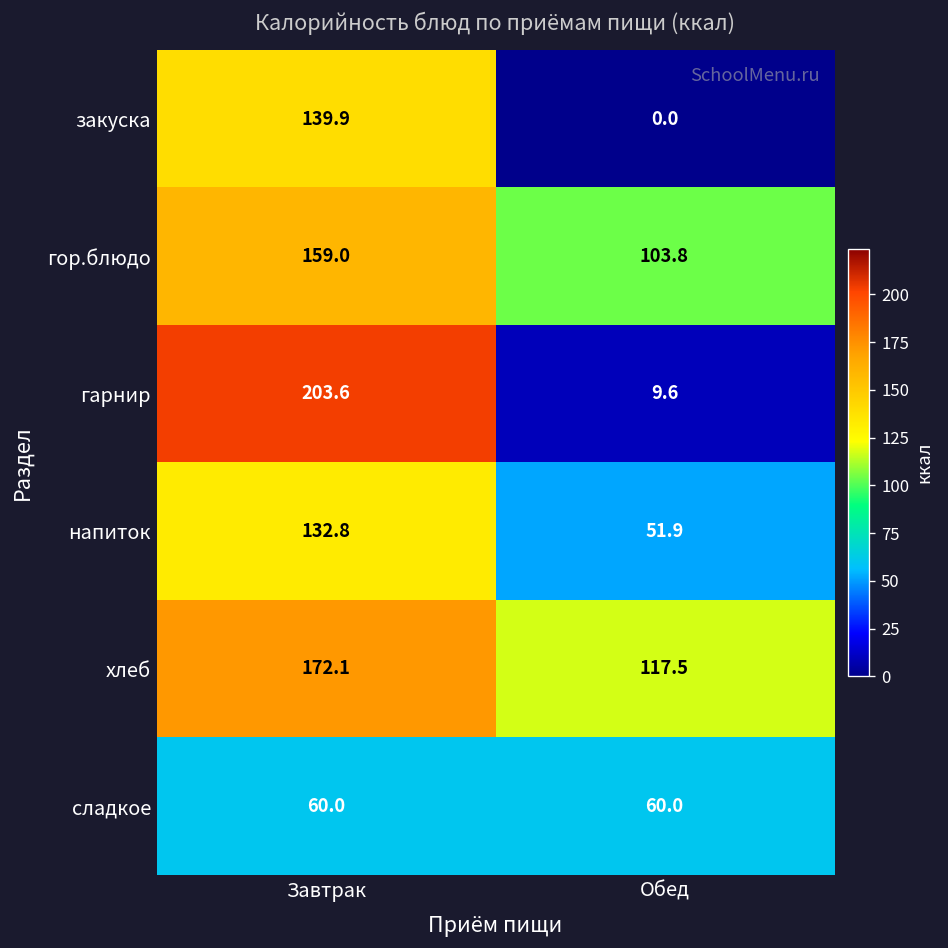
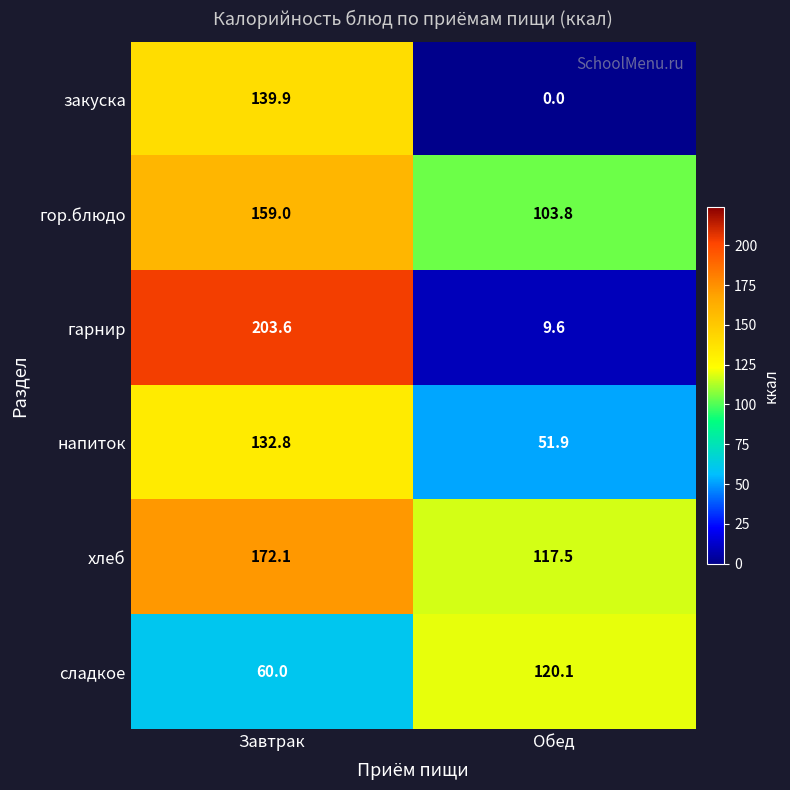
сладкое, Обед: 60.0 -> 120.1
